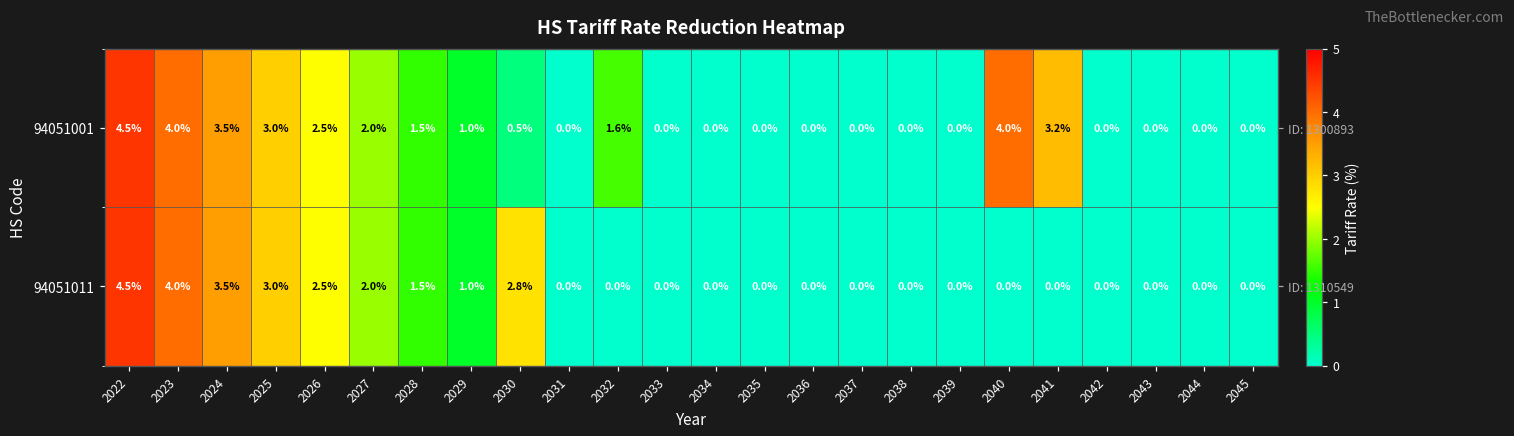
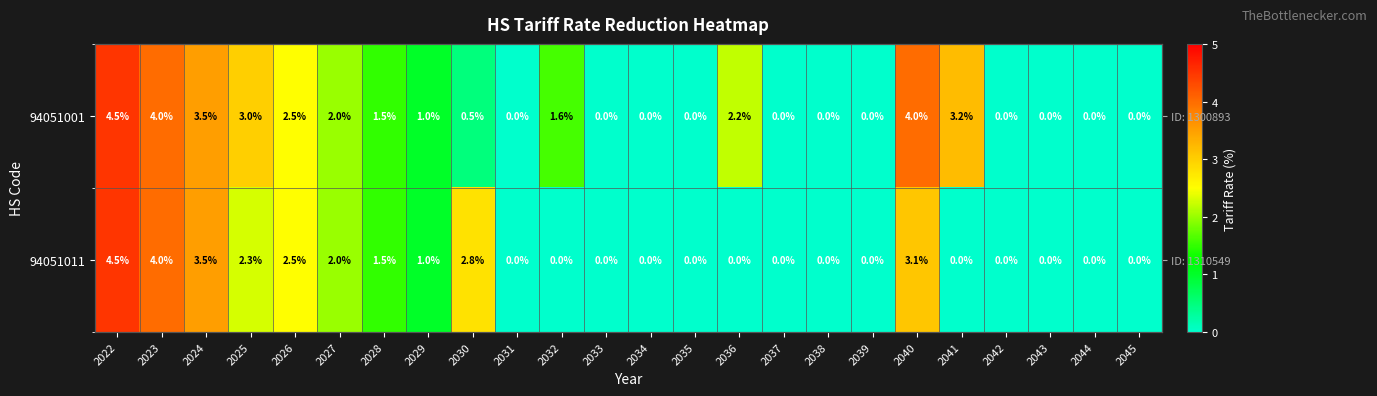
94051001, 2036: 0.0% -> 2.2%
94051011, 2025: 3.0% -> 2.3%
94051011, 2040: 0.0% -> 3.1%
